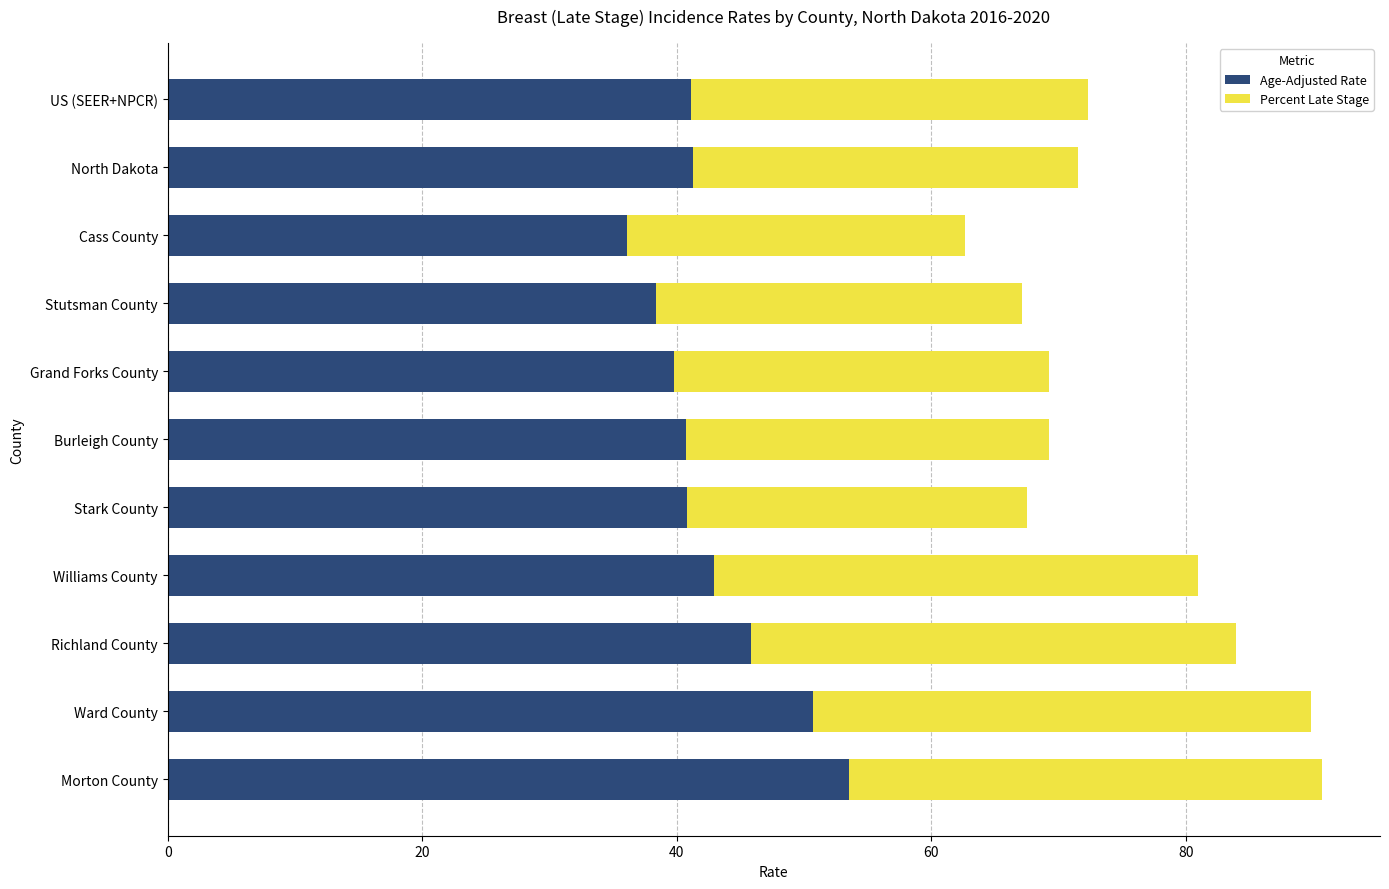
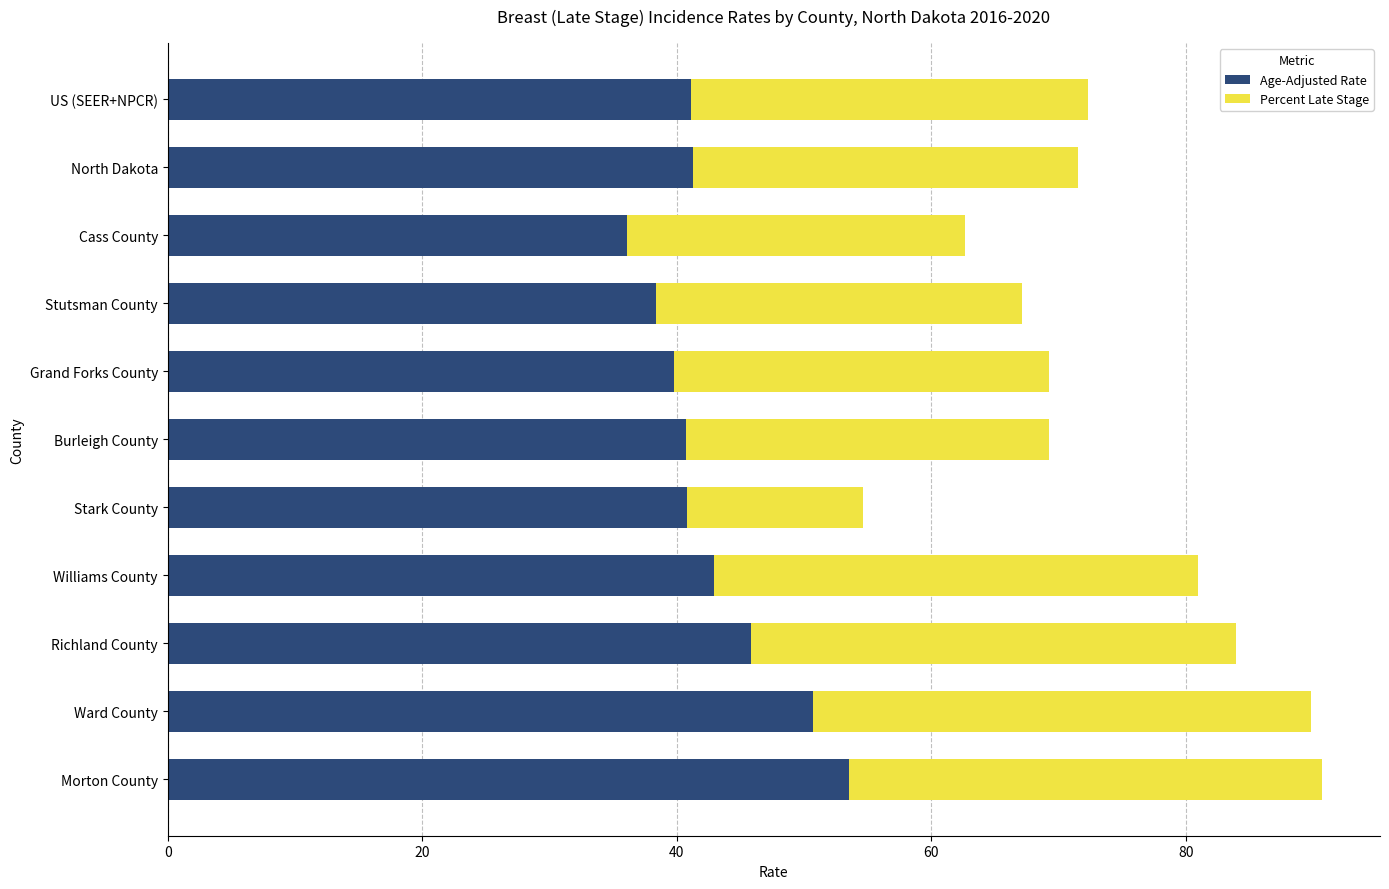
Percent Late Stage, Stark County: 26.7 -> 13.8
